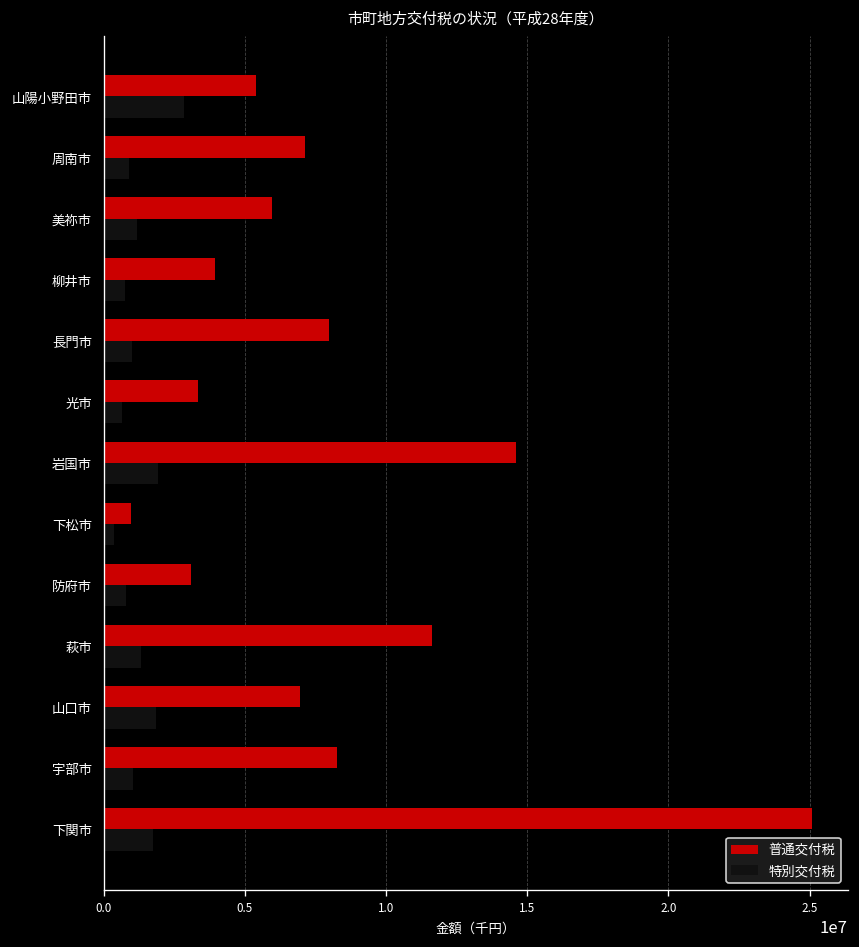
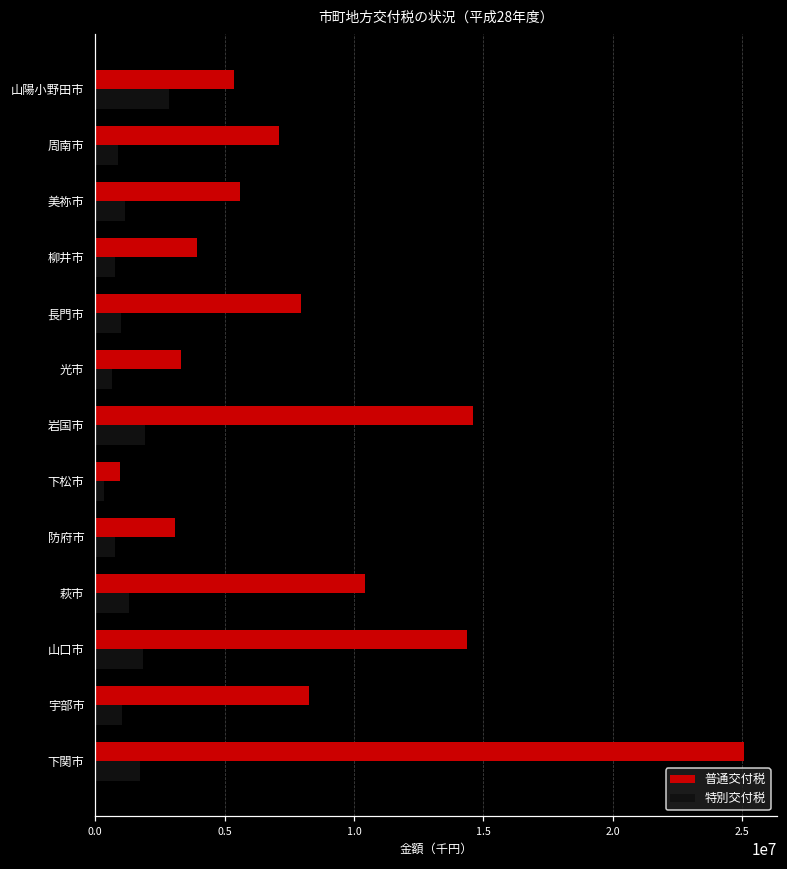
普通交付税, 美祢市: 5900000 -> 5600000
普通交付税, 萩市: 11600000 -> 10400000
普通交付税, 山口市: 6900000 -> 14400000
